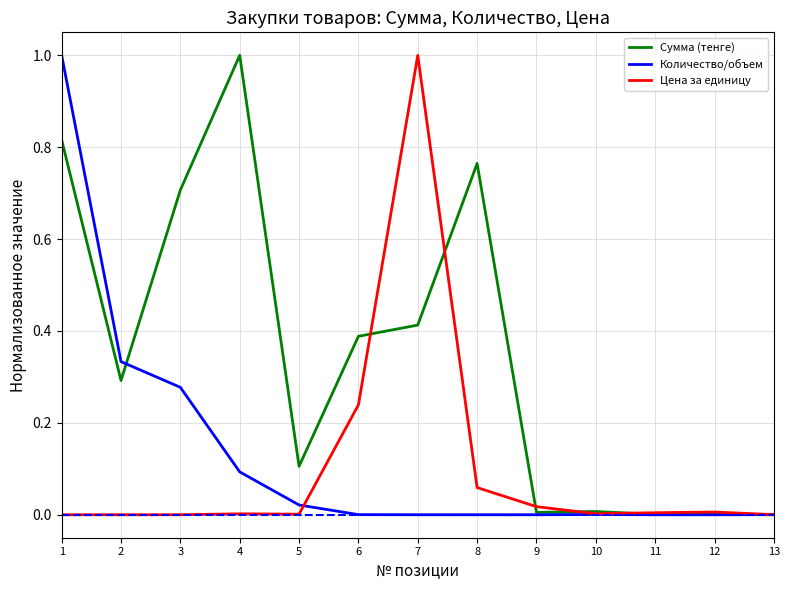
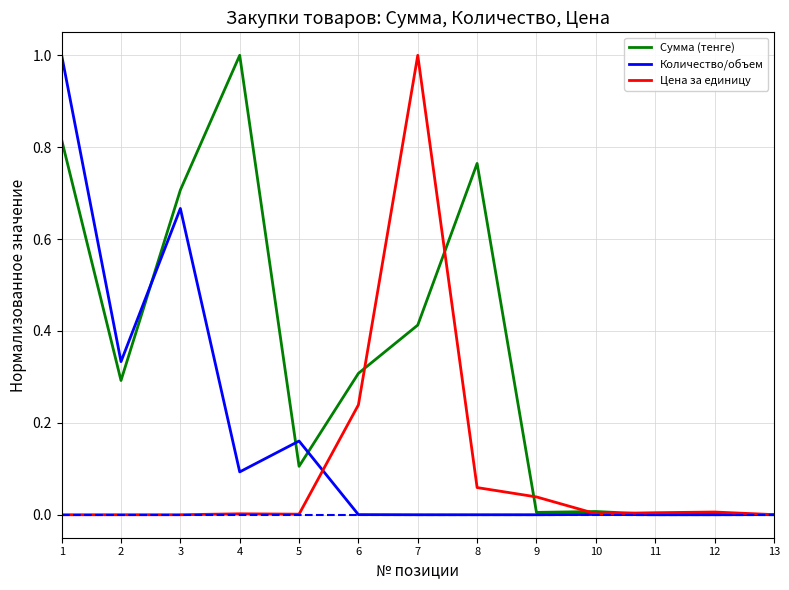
Количество/объем, 3: 0.28 -> 0.67
Количество/объем, 5: 0.02 -> 0.16
Сумма (тенге), 6: 0.39 -> 0.31
Цена за единицу, 9: 0.02 -> 0.04
